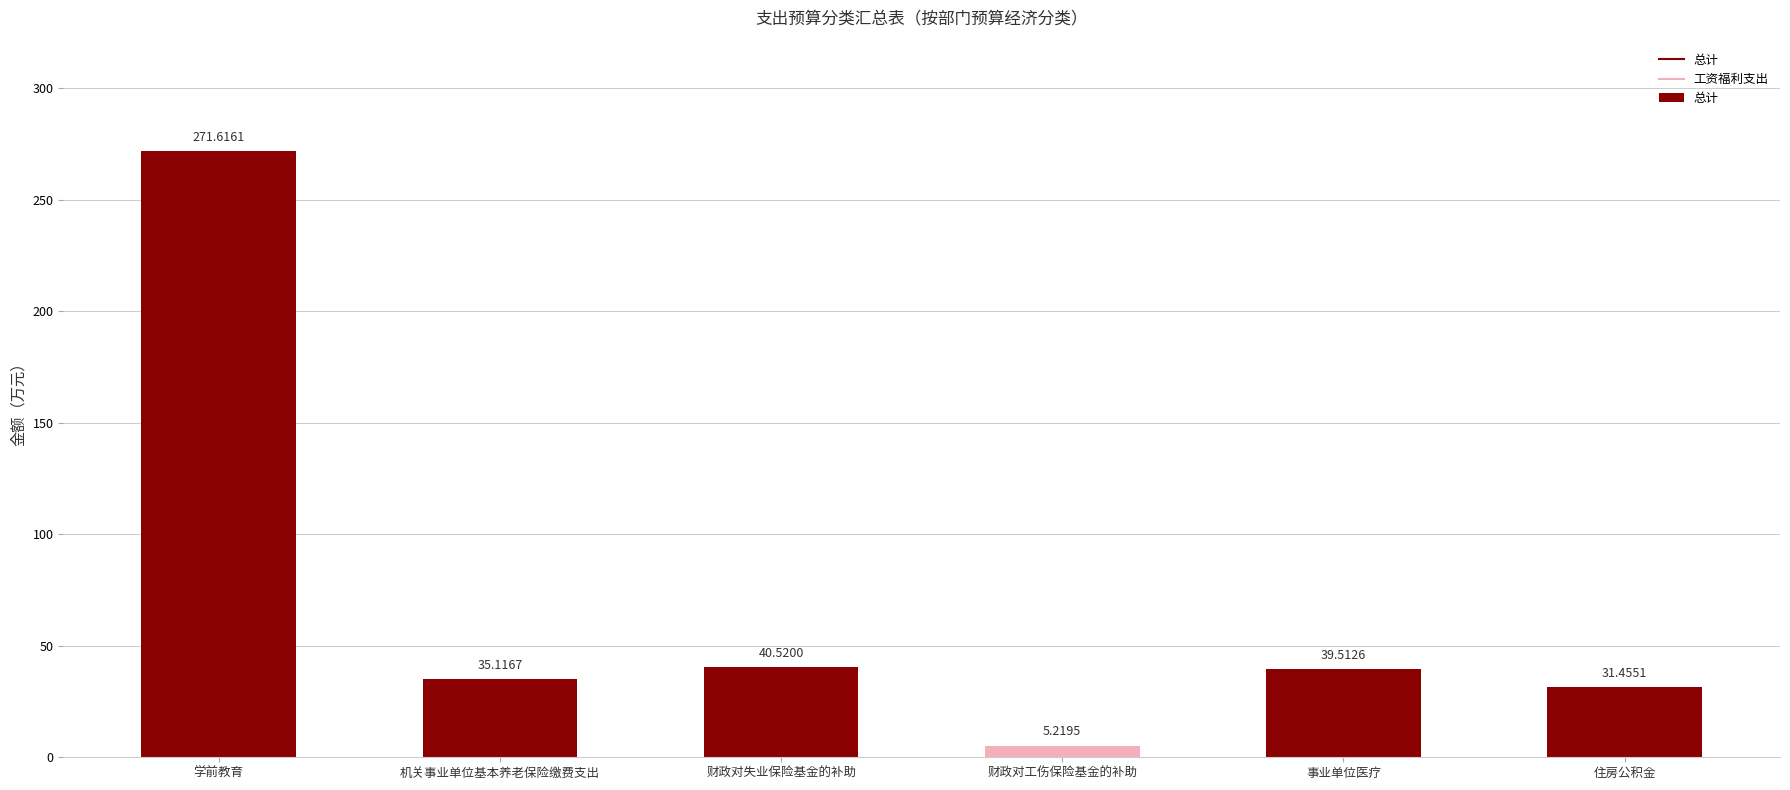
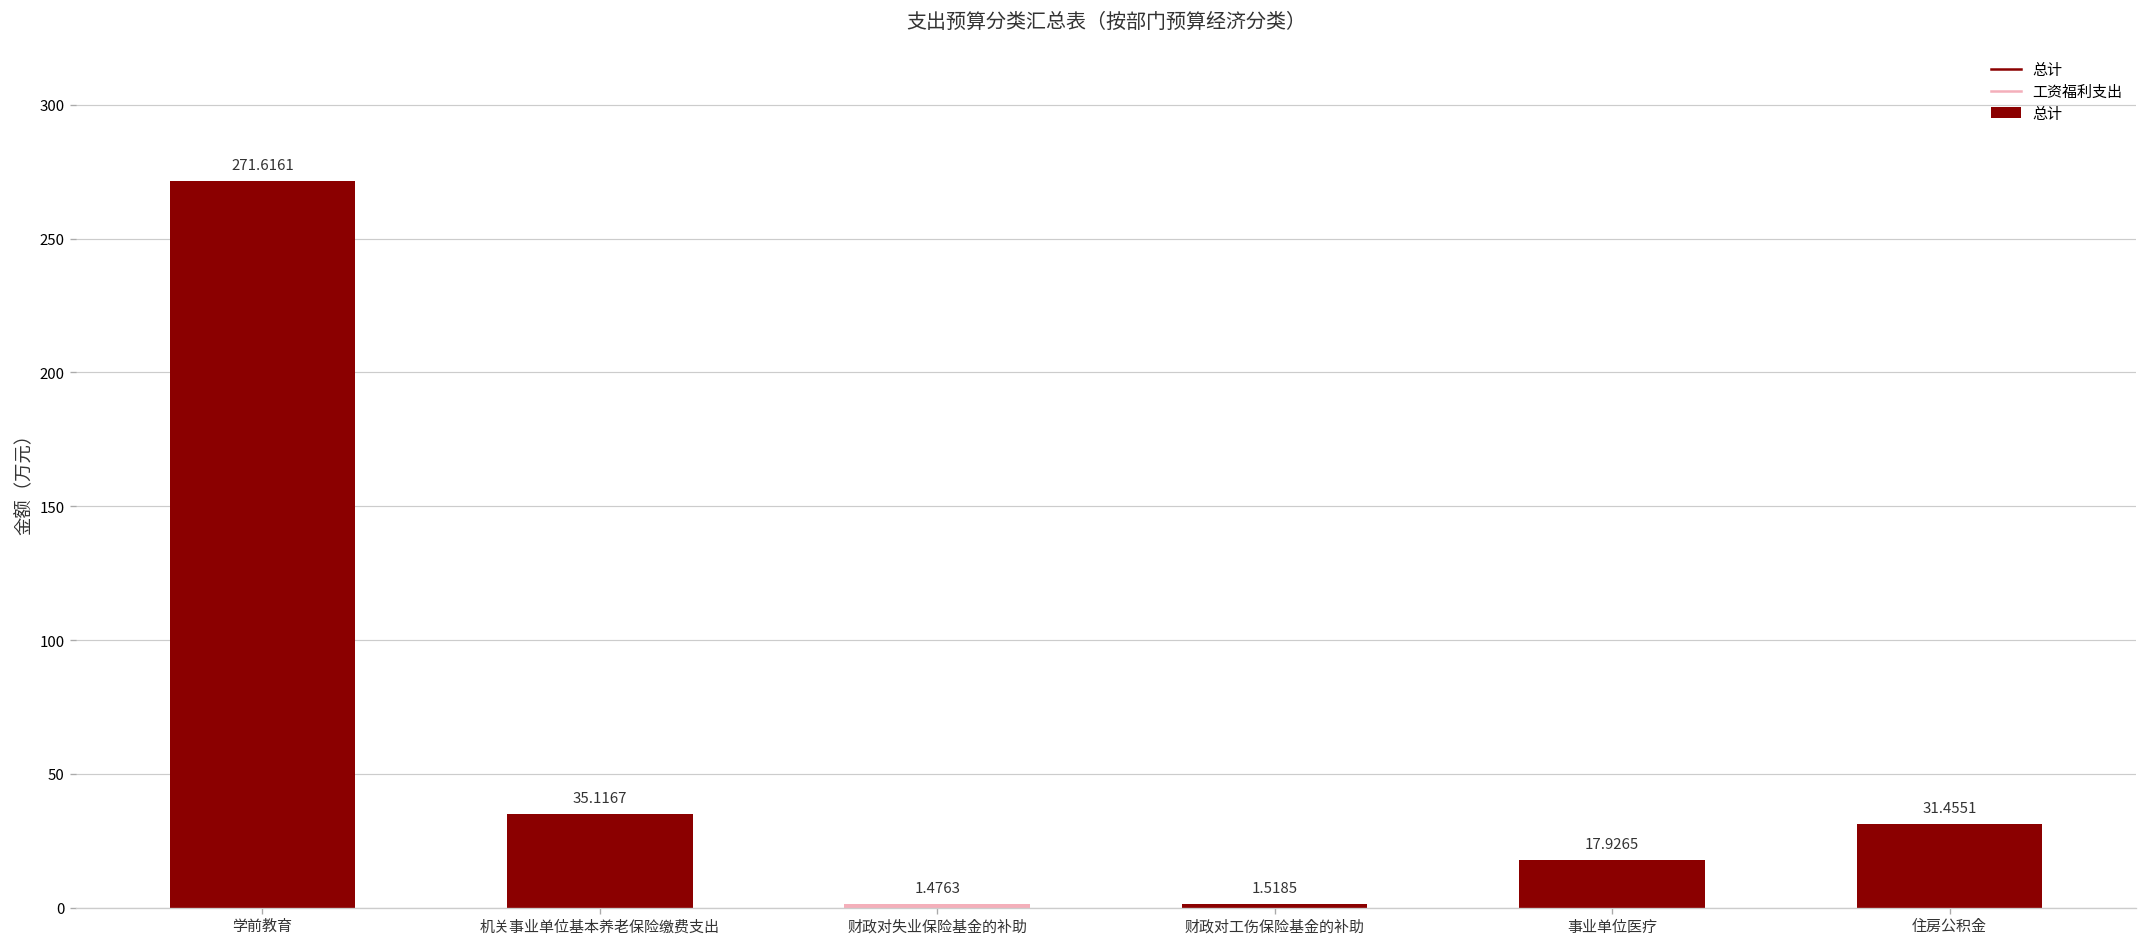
财政对失业保险基金的补助: 40.5200 -> 1.4763
财政对工伤保险基金的补助: 5.2195 -> 1.5185
事业单位医疗: 39.5126 -> 17.9265
